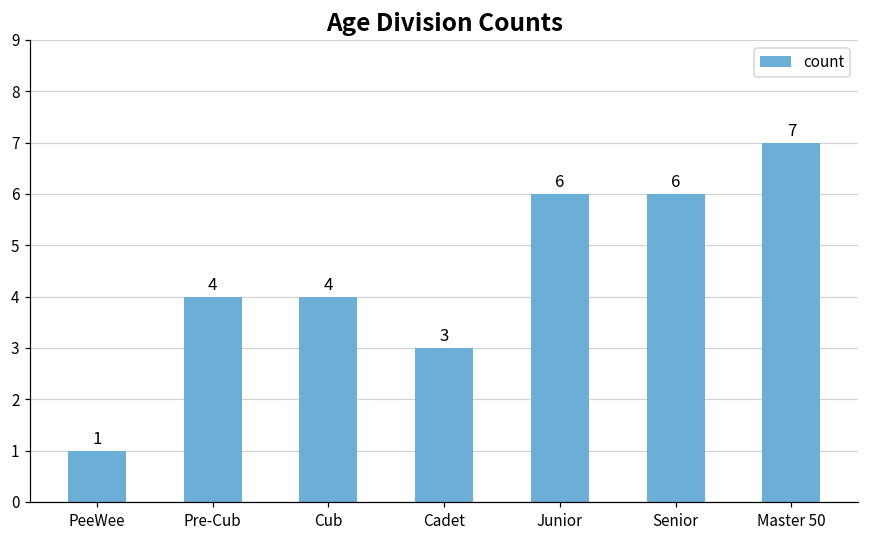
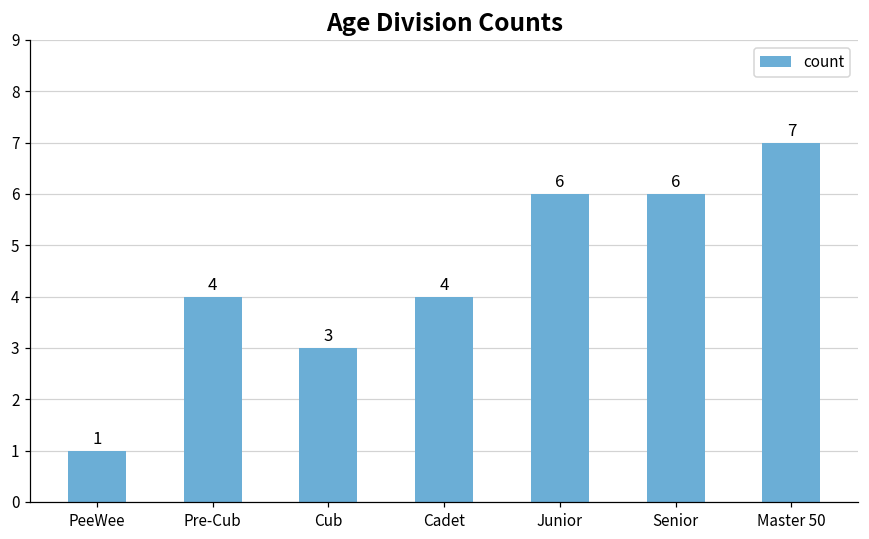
Cub: 4 -> 3
Cadet: 3 -> 4
